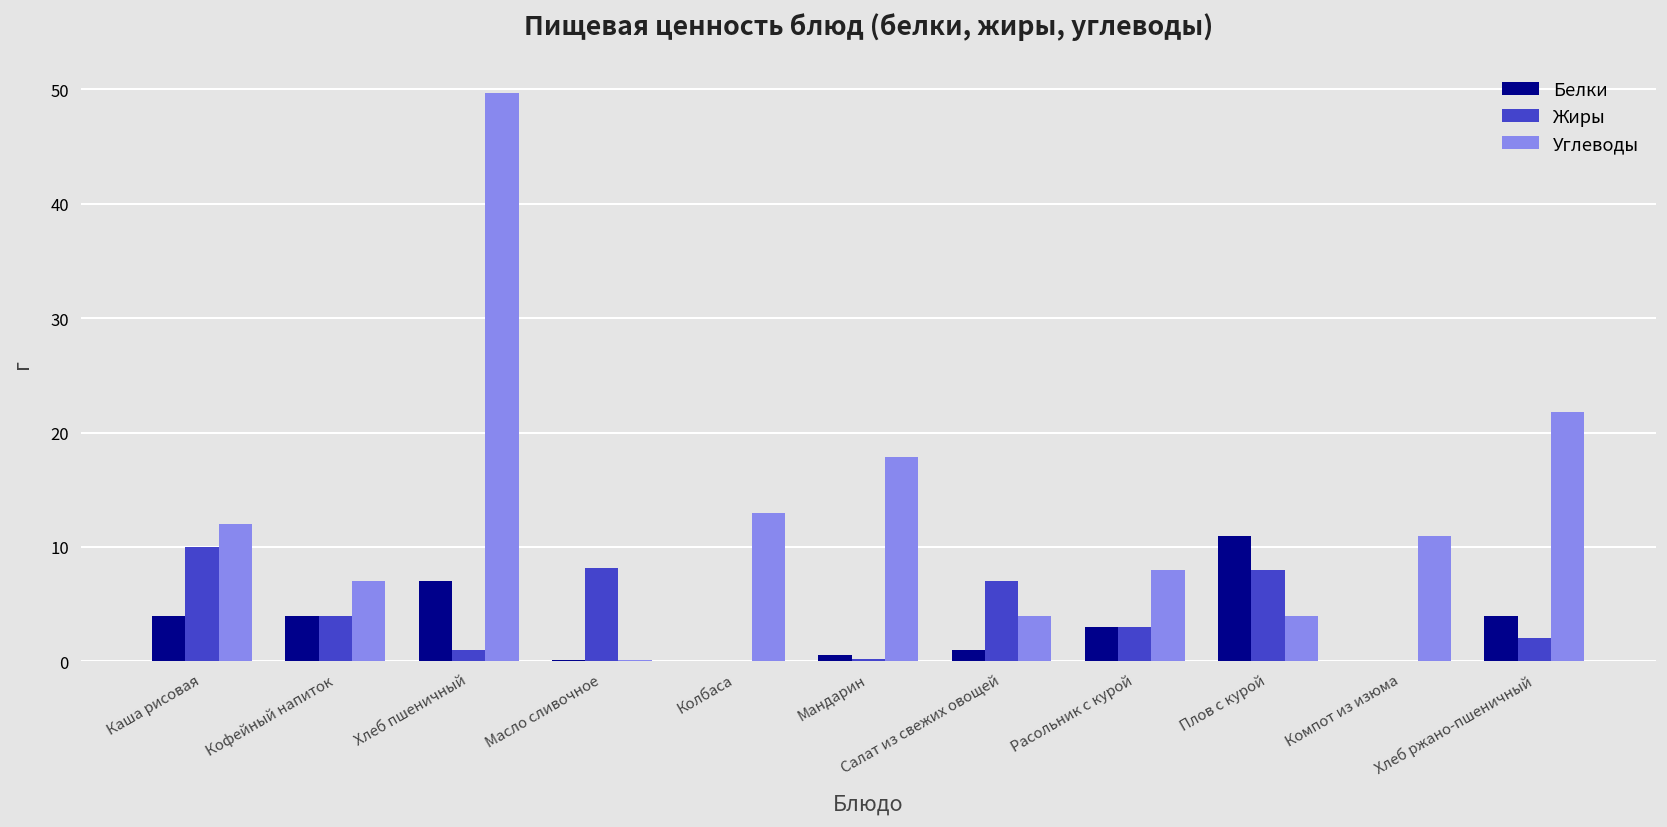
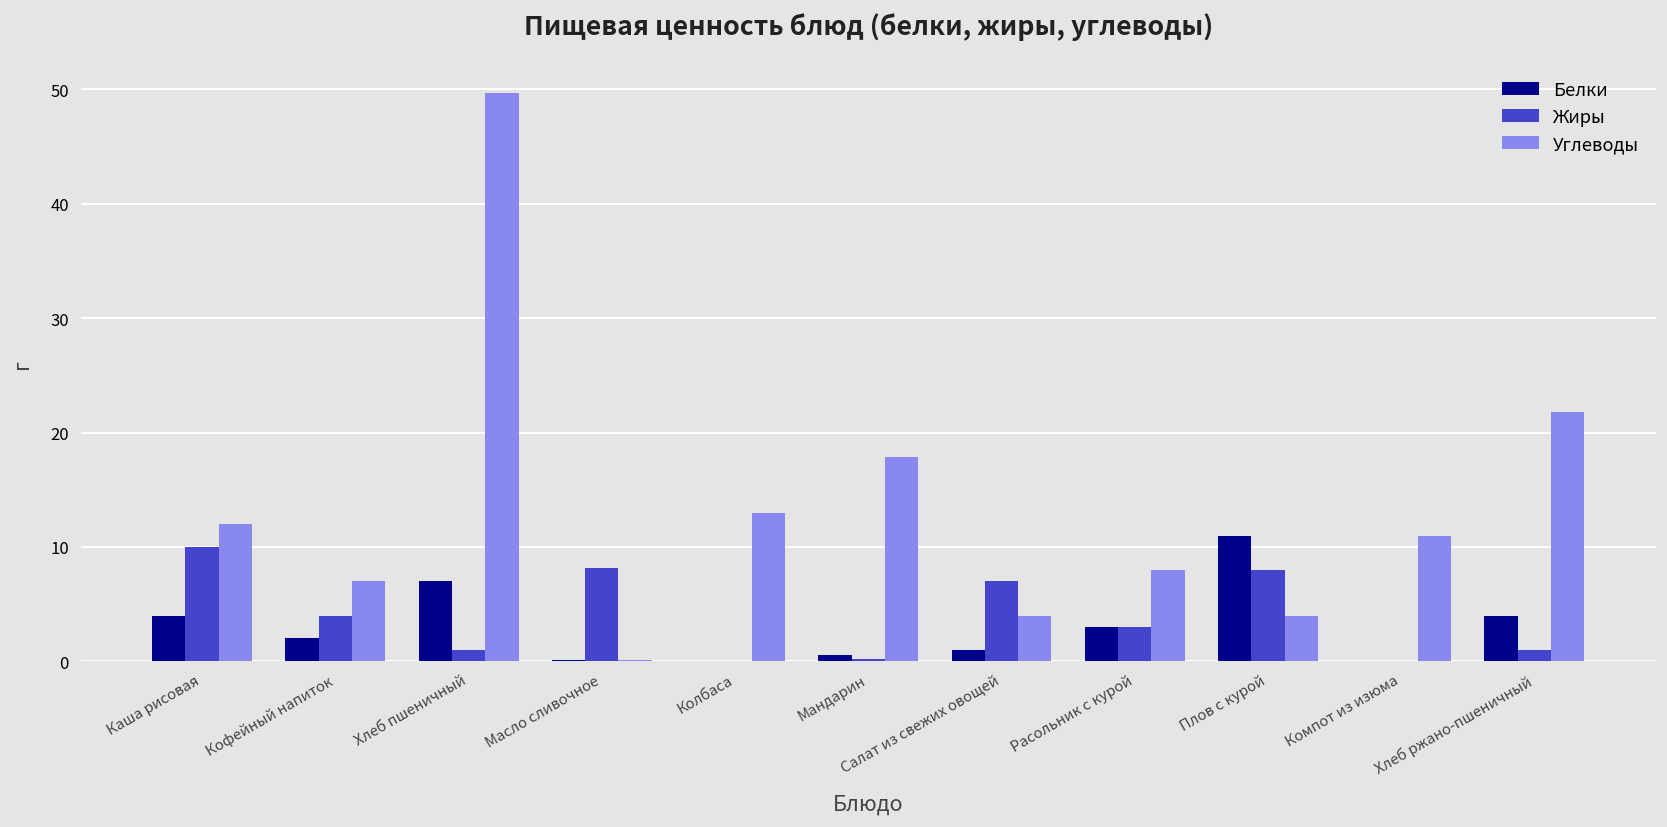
Белки, Кофейный напиток: 4 -> 2
Жиры, Хлеб ржано-пшеничный: 2 -> 1
